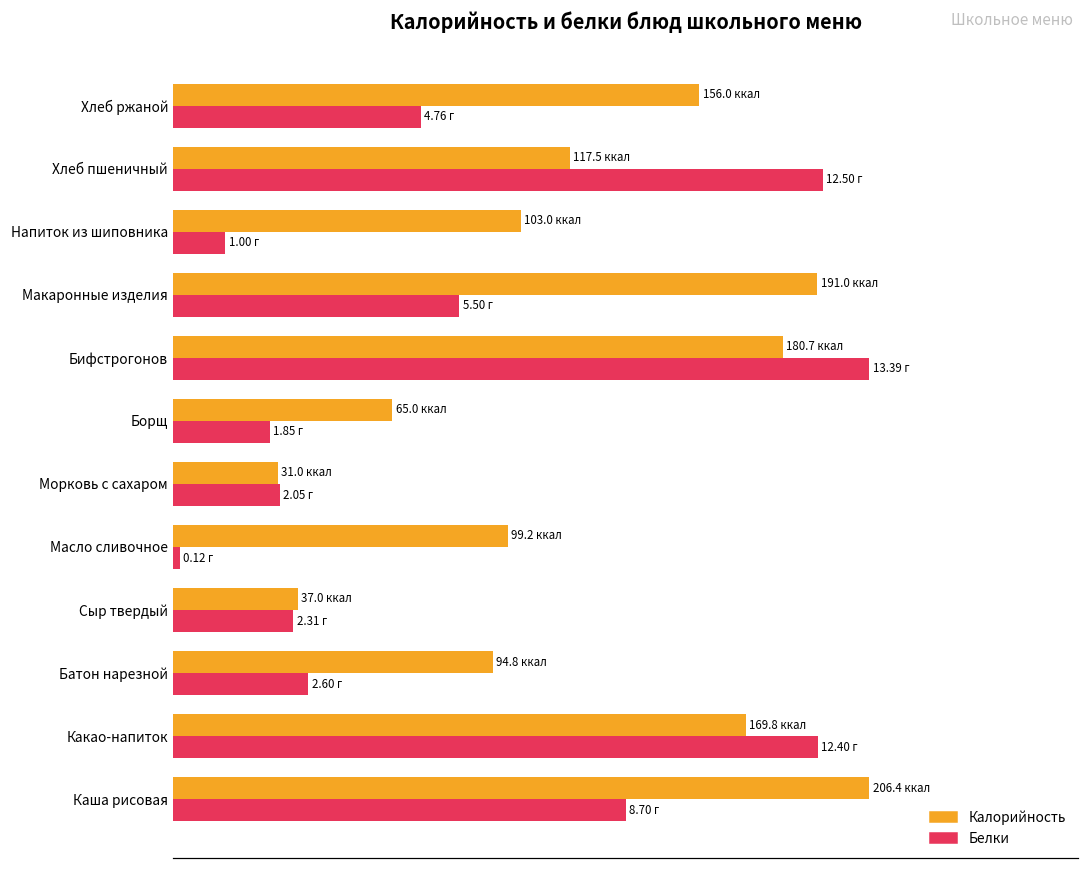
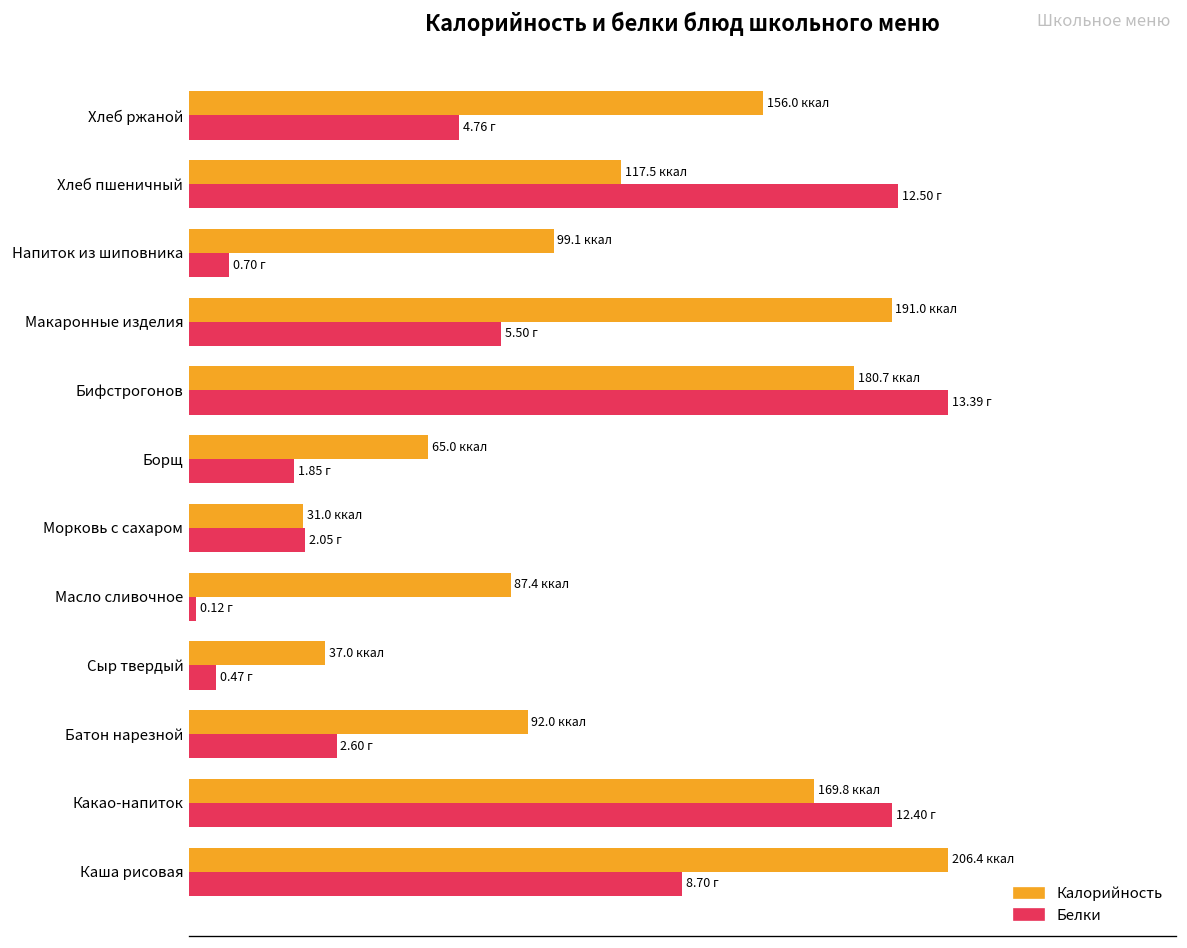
Калорийность, Напиток из шиповника: 103.0 -> 99.1
Белки, Напиток из шиповника: 1.00 -> 0.70
Калорийность, Масло сливочное: 99.2 -> 87.4
Белки, Сыр твердый: 2.31 -> 0.47
Калорийность, Батон нарезной: 94.8 -> 92.0
